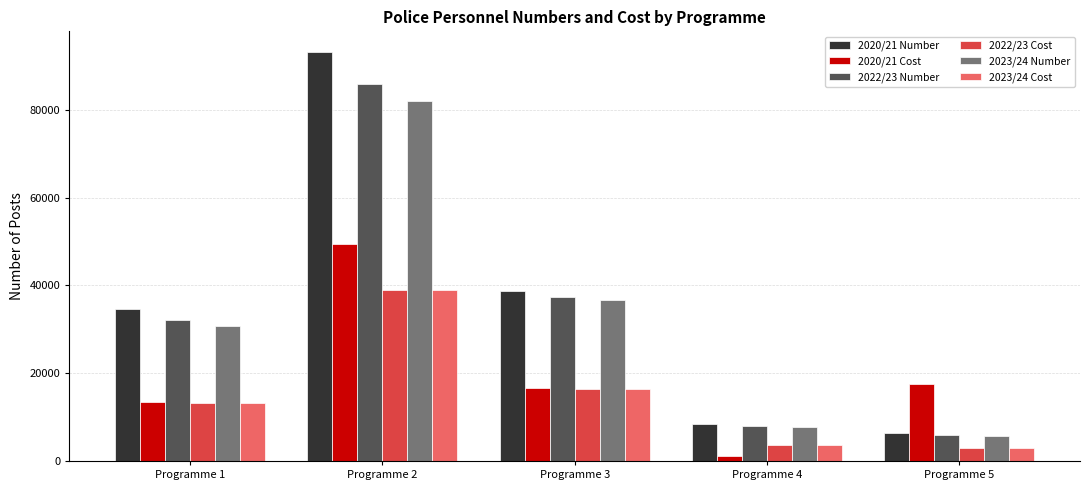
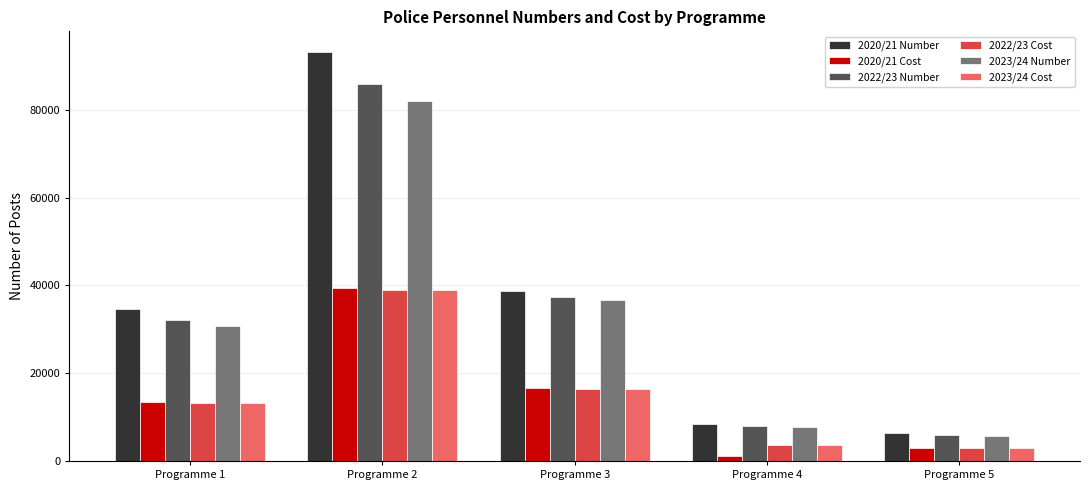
2020/21 Cost, Programme 2: 49000 -> 39000
2020/21 Cost, Programme 5: 18000 -> 3000
